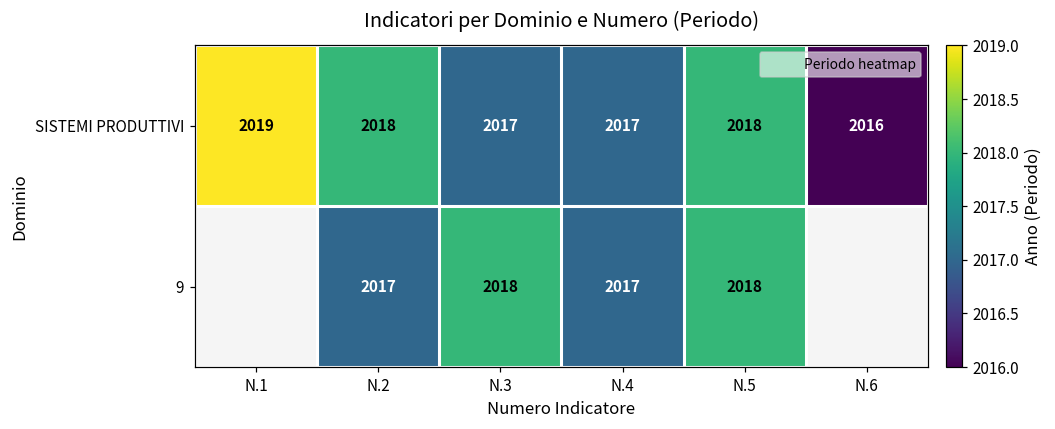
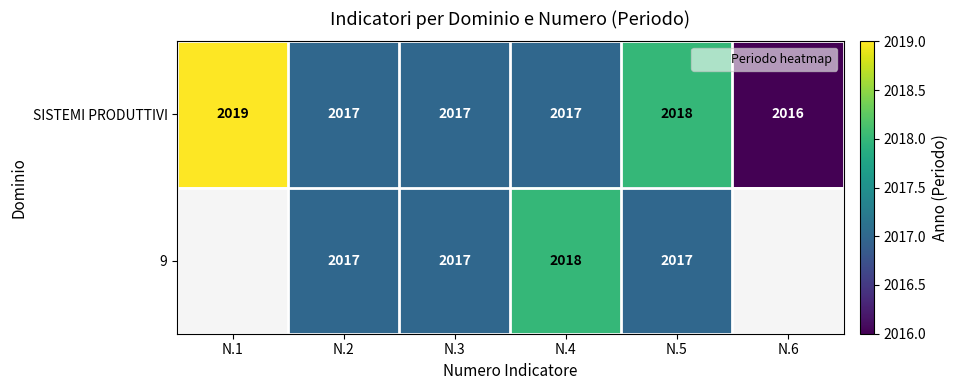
SISTEMI PRODUTTIVI, N.2: 2018 -> 2017
9, N.3: 2018 -> 2017
9, N.4: 2017 -> 2018
9, N.5: 2018 -> 2017
